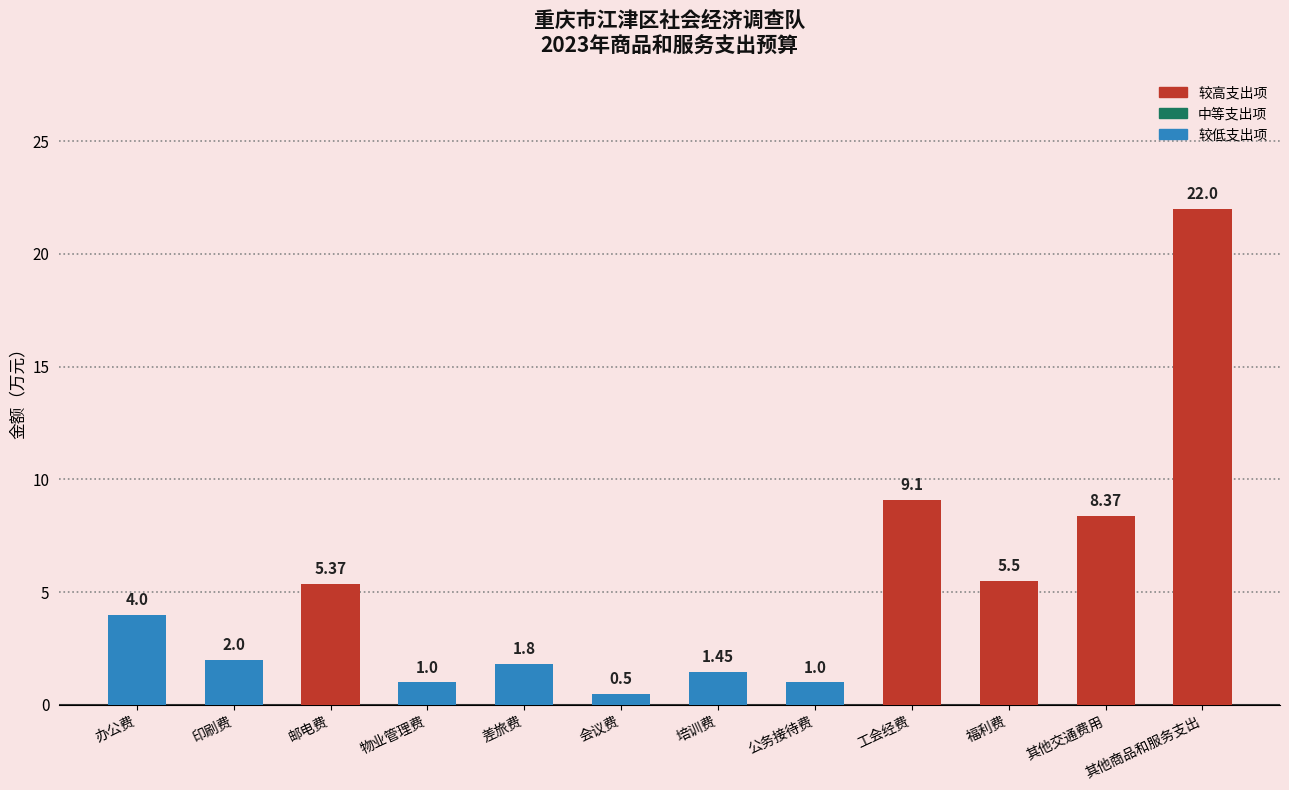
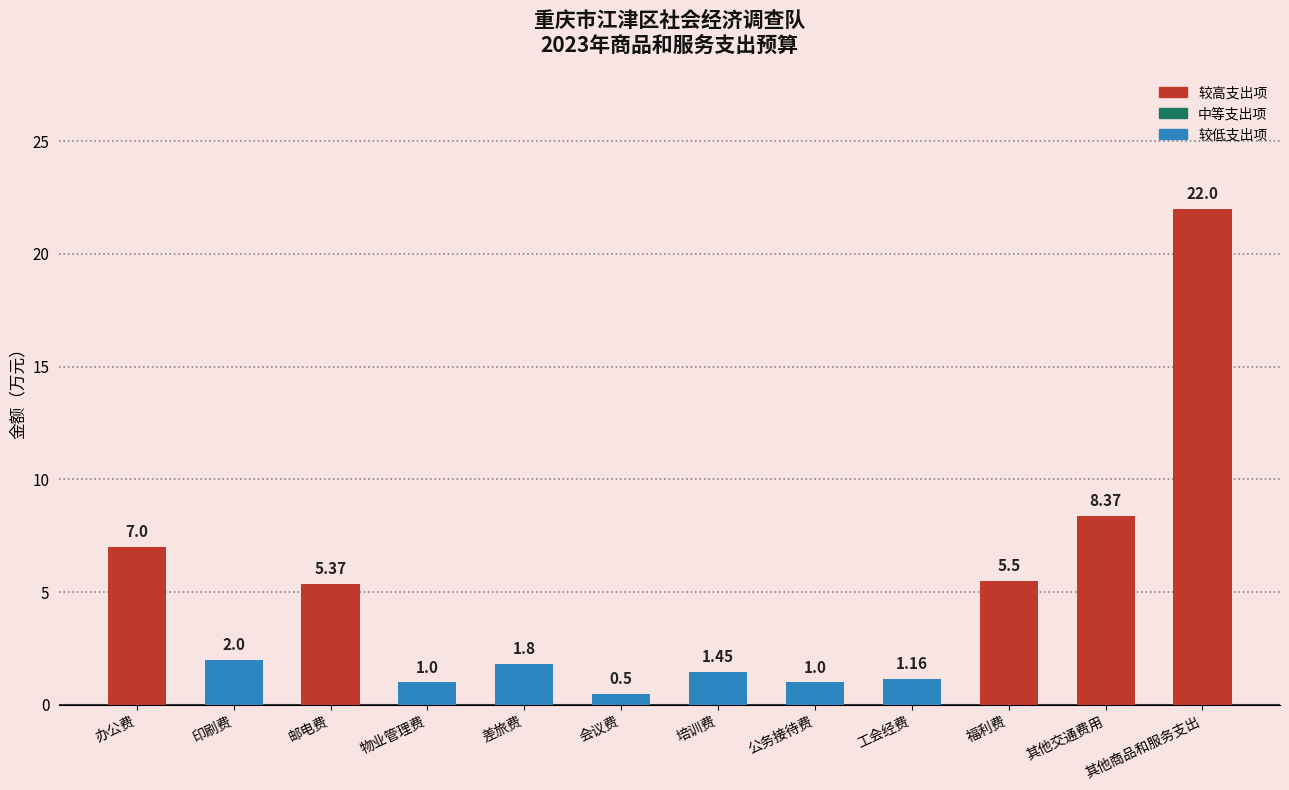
办公费: 4.0 -> 7.0
工会经费: 9.1 -> 1.16
